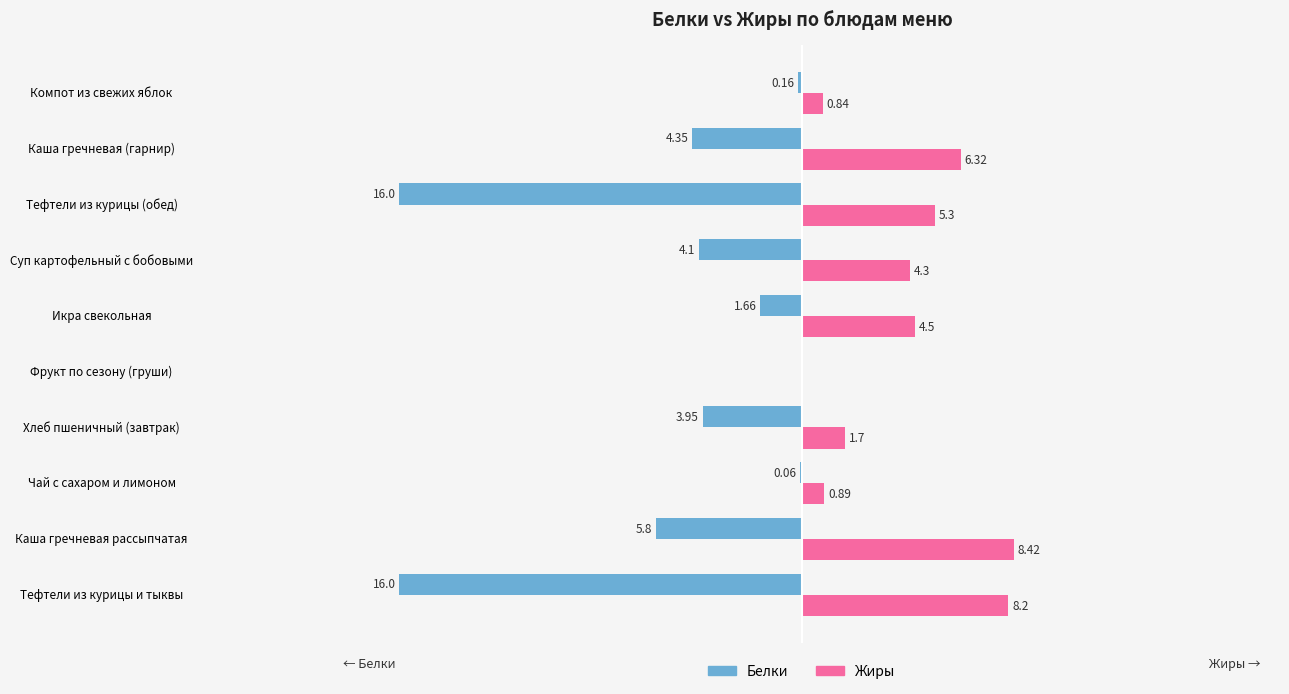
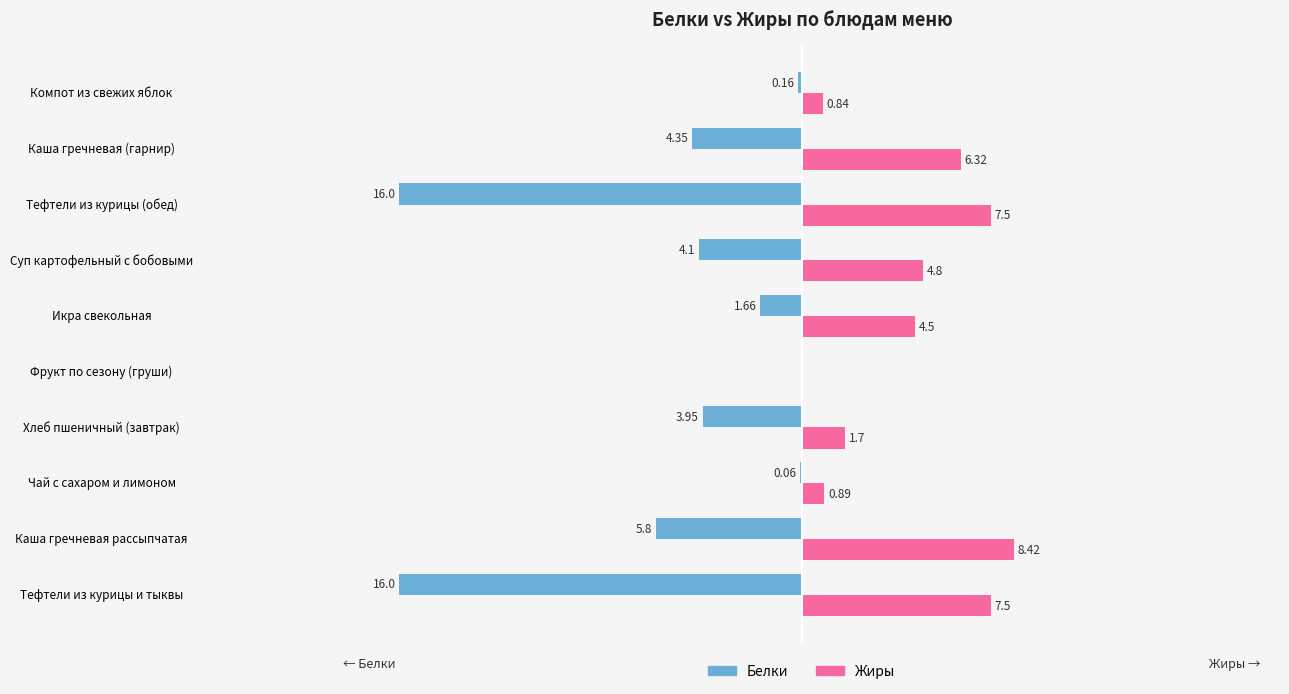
Жиры, Тефтели из курицы (обед): 5.3 -> 7.5
Жиры, Суп картофельный с бобовыми: 4.3 -> 4.8
Жиры, Тефтели из курицы и тыквы: 8.2 -> 7.5
